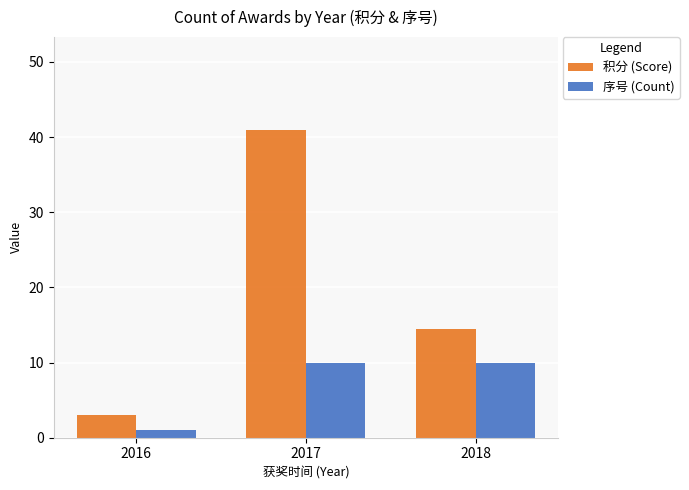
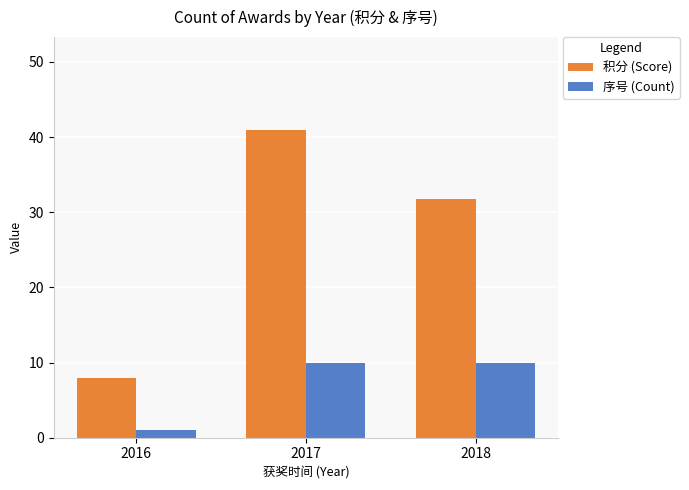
积分 (Score), 2016: 3 -> 8
积分 (Score), 2018: 15 -> 32
